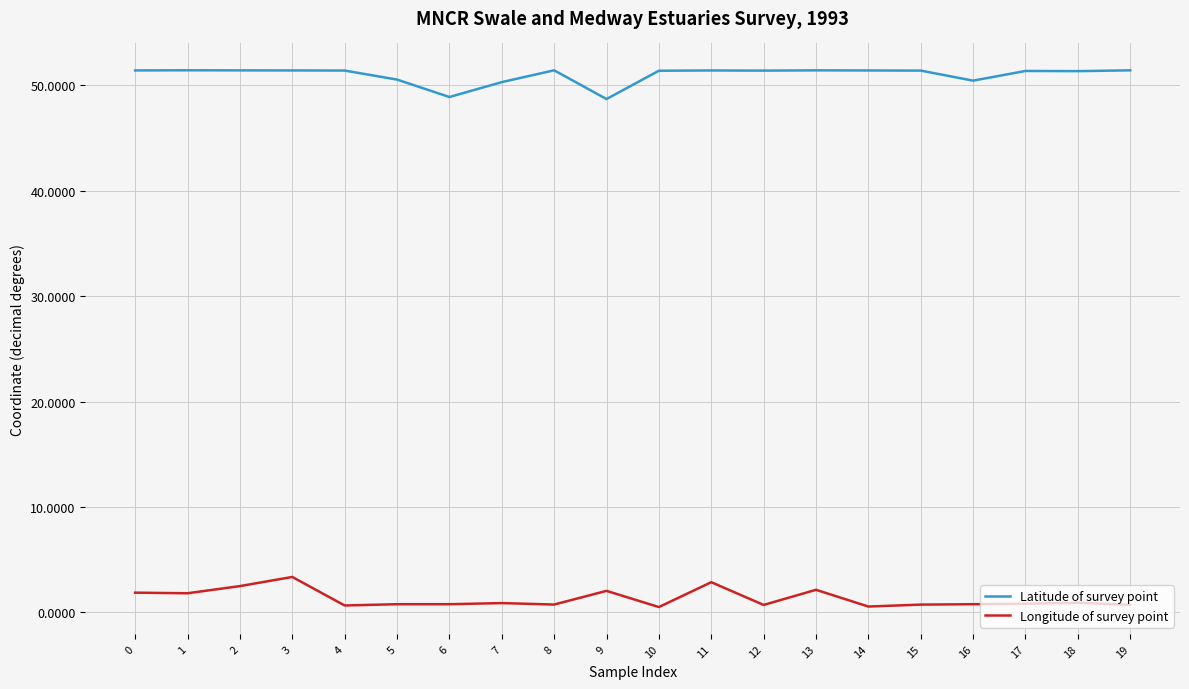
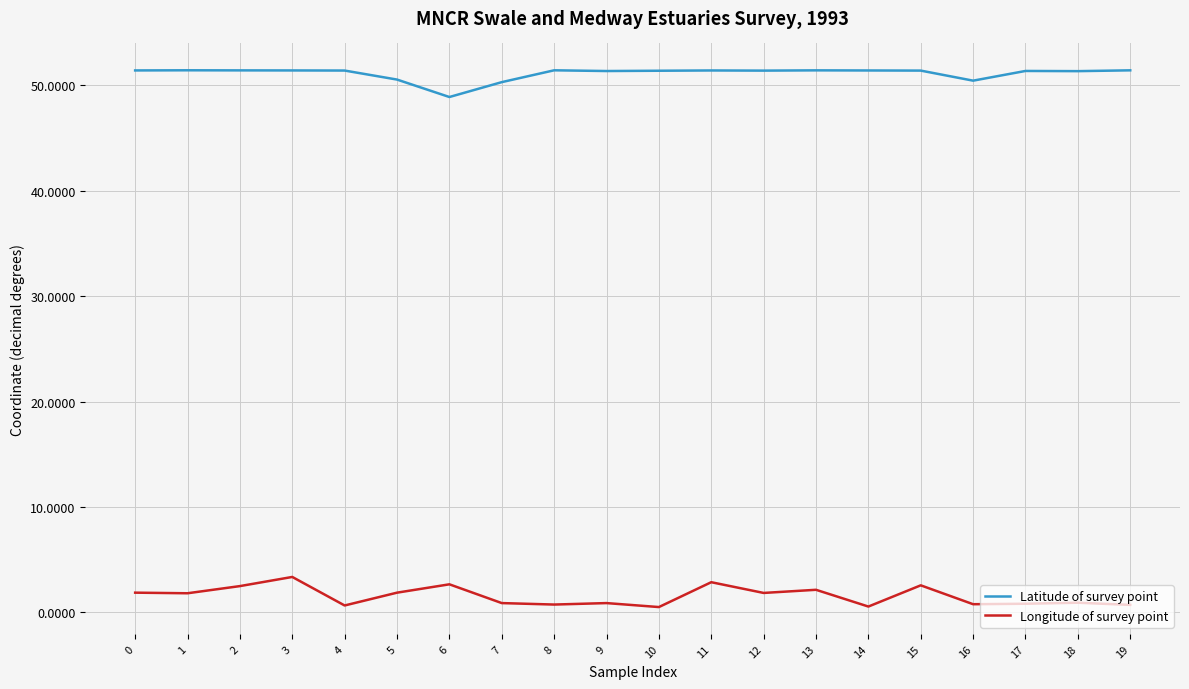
Longitude of survey point, 5: 0.8 -> 1.9
Longitude of survey point, 6: 0.8 -> 2.7
Latitude of survey point, 9: 48.7 -> 51.4
Longitude of survey point, 9: 2.0 -> 0.9
Longitude of survey point, 12: 0.7 -> 1.8
Longitude of survey point, 15: 0.7 -> 2.6
